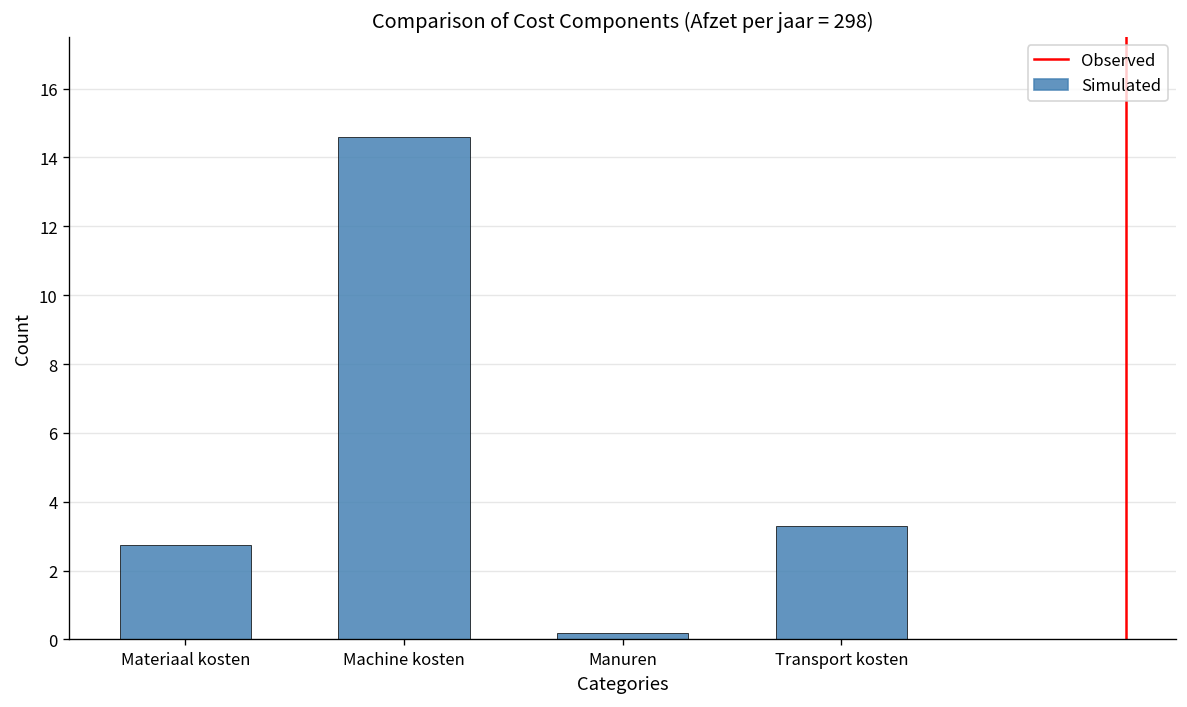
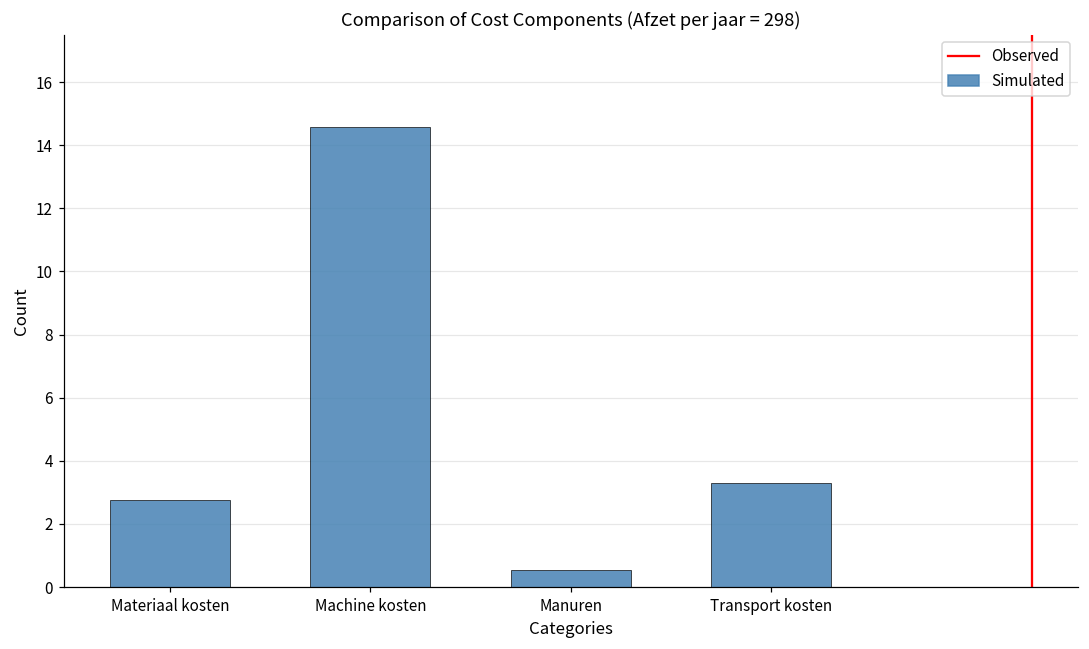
Manuren: 0.2 -> 0.5
